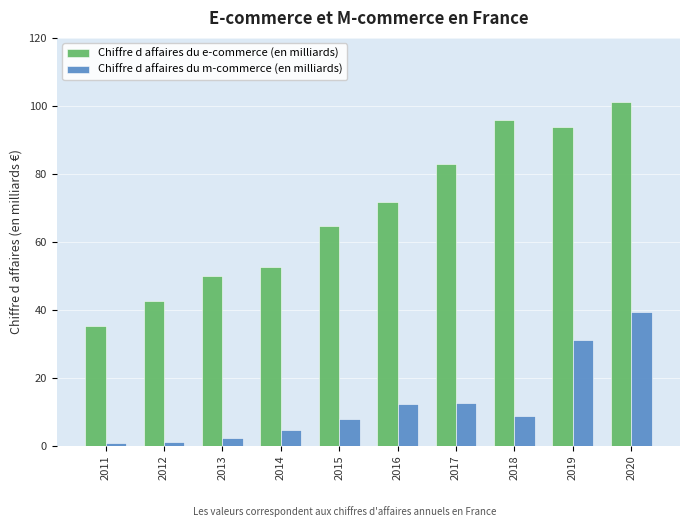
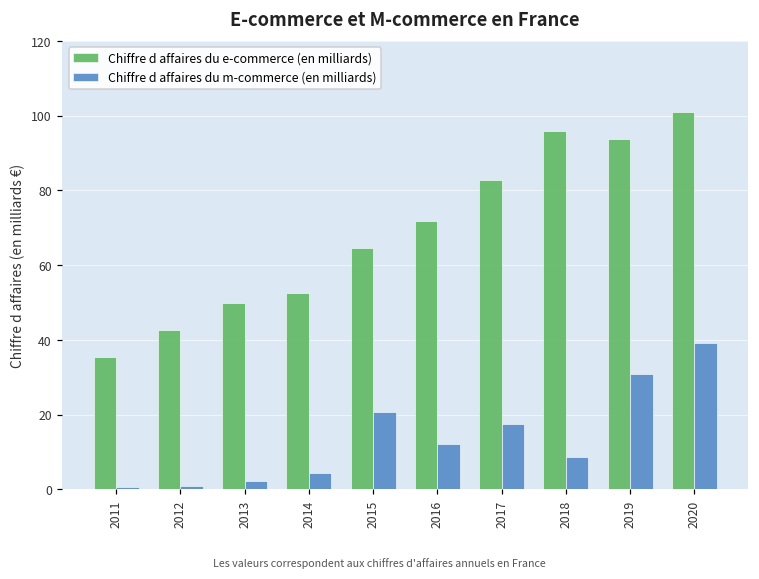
Chiffre d affaires du m-commerce (en milliards), 2015: 8 -> 21
Chiffre d affaires du m-commerce (en milliards), 2017: 13 -> 17
